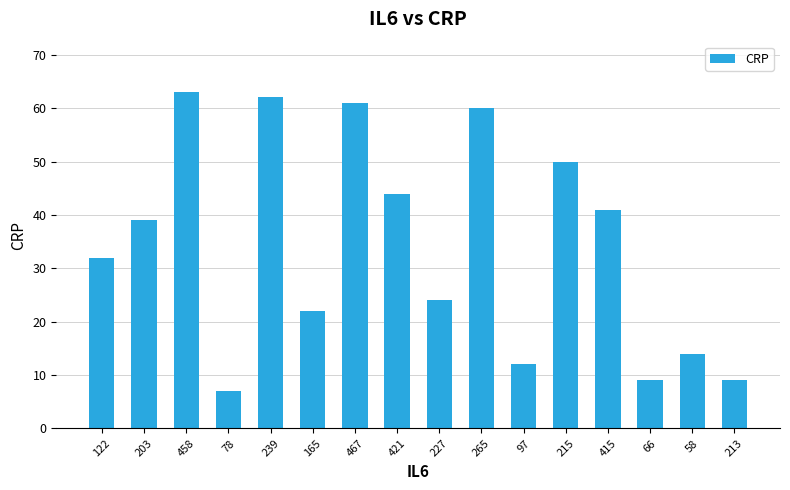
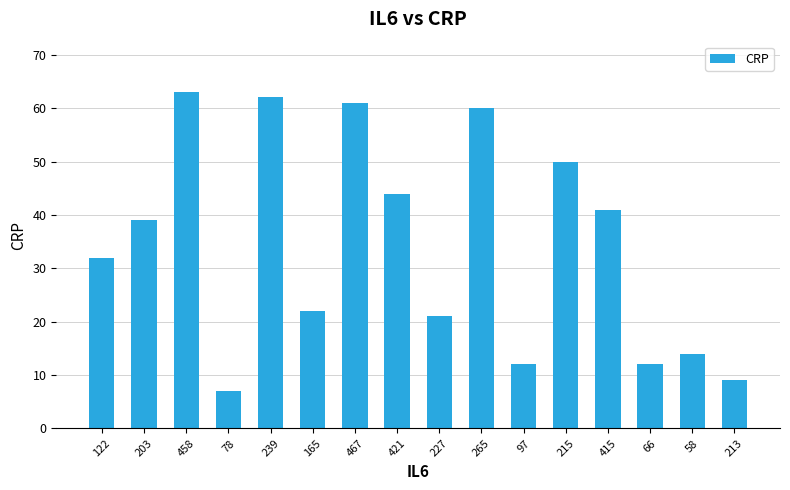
227: 24 -> 21
66: 9 -> 12
